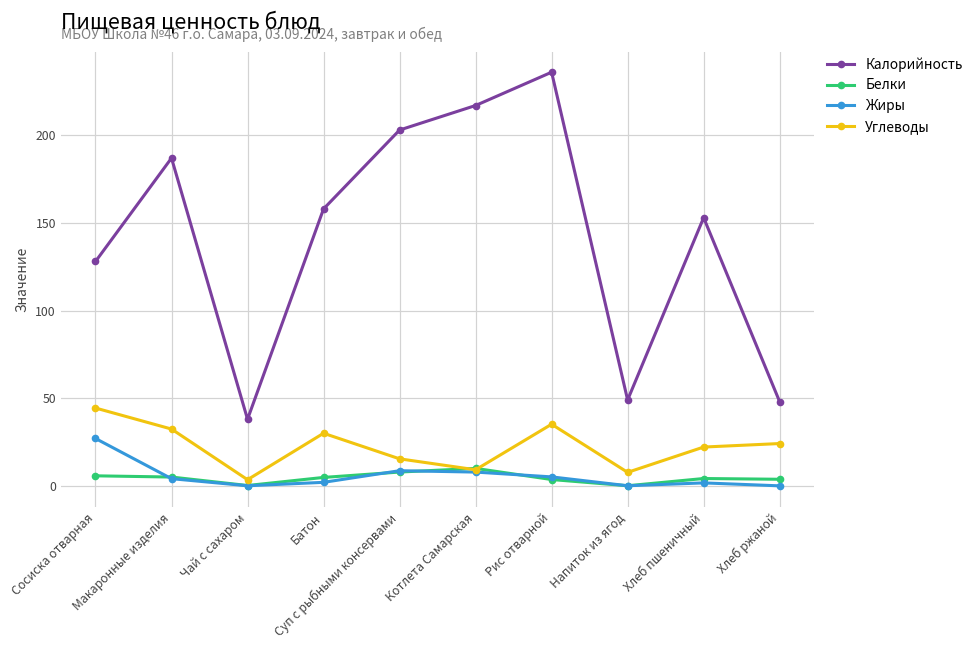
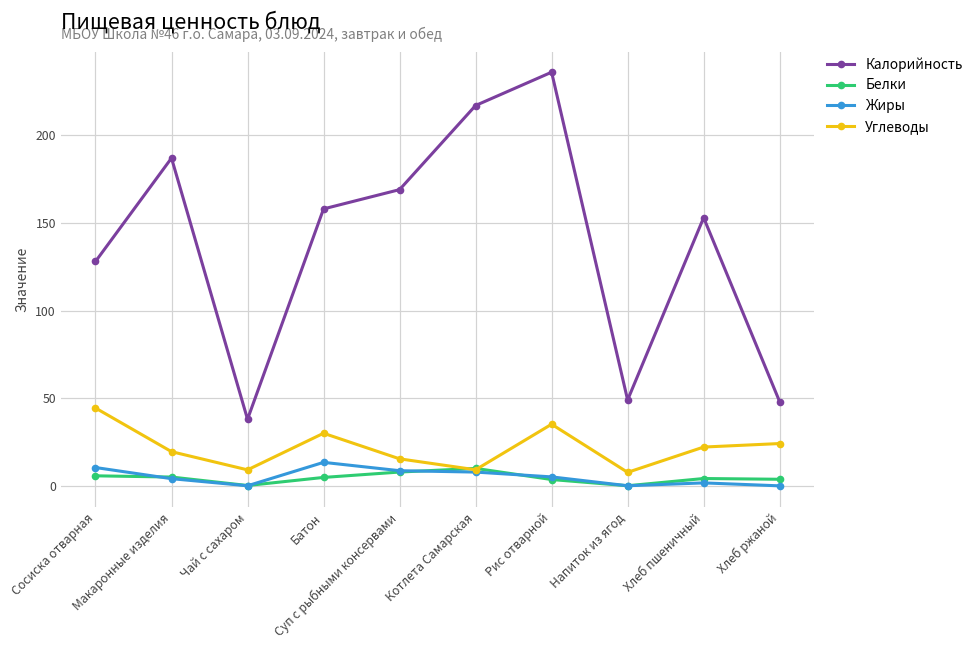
Жиры, Сосиска отварная: 27 -> 10
Углеводы, Макаронные изделия: 32 -> 20
Углеводы, Чай с сахаром: 4 -> 9
Жиры, Батон: 2 -> 13
Калорийность, Суп с рыбными консервами: 203 -> 169
